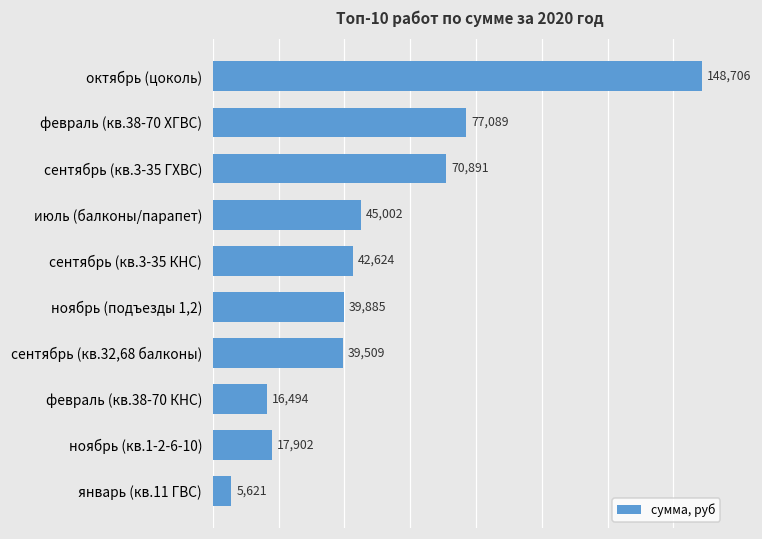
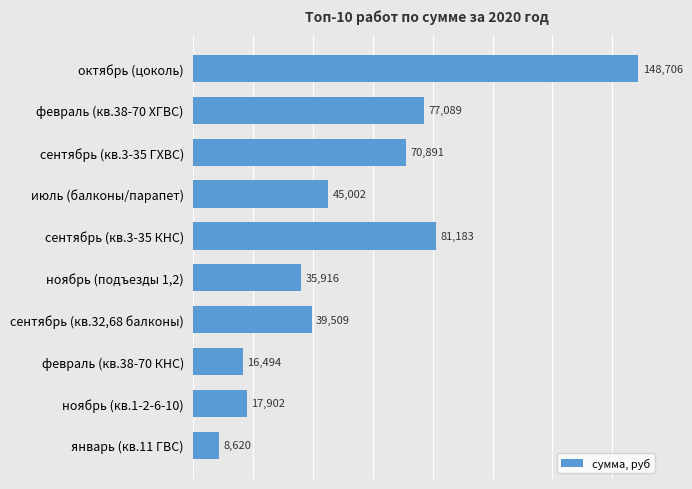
сентябрь (кв.3-35 КНС): 42,624 -> 81,183
ноябрь (подъезды 1,2): 39,885 -> 35,916
январь (кв.11 ГВС): 5,621 -> 8,620
